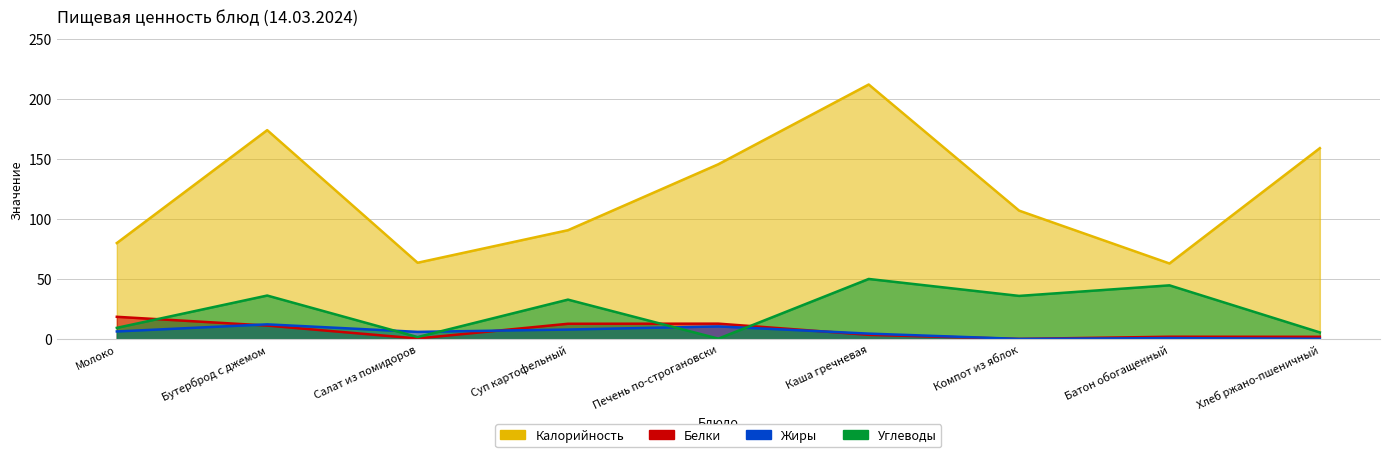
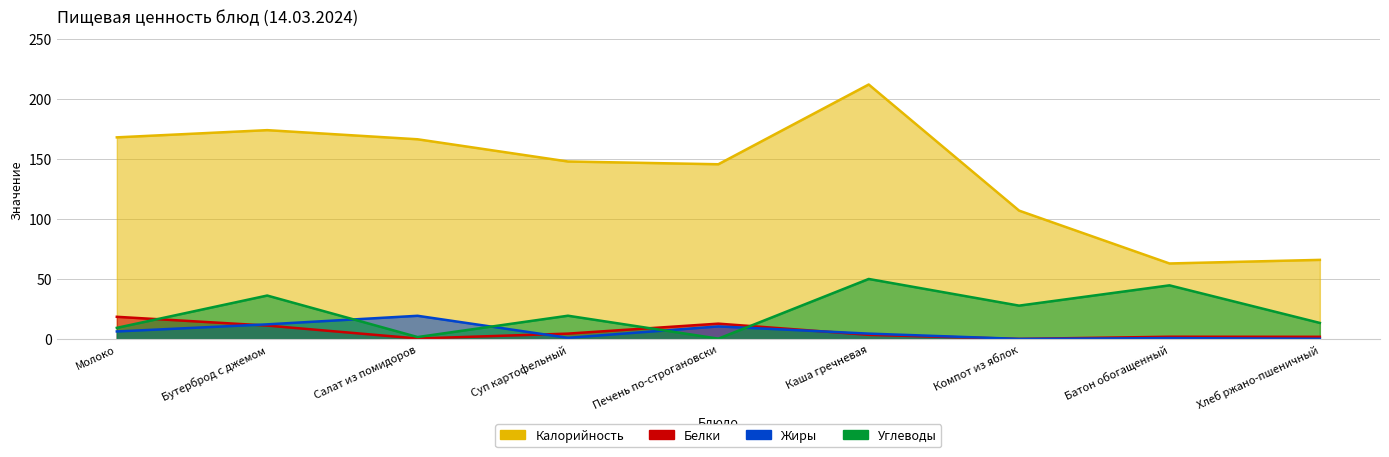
Калорийность, Молоко: 80 -> 168
Калорийность, Салат из помидоров: 64 -> 166
Жиры, Салат из помидоров: 6 -> 19
Калорийность, Суп картофельный: 91 -> 148
Белки, Суп картофельный: 13 -> 5
Жиры, Суп картофельный: 8 -> 1
Углеводы, Суп картофельный: 33 -> 20
Углеводы, Компот из яблок: 36 -> 28
Калорийность, Хлеб ржано-пшеничный: 159 -> 66
Углеводы, Хлеб ржано-пшеничный: 6 -> 14
